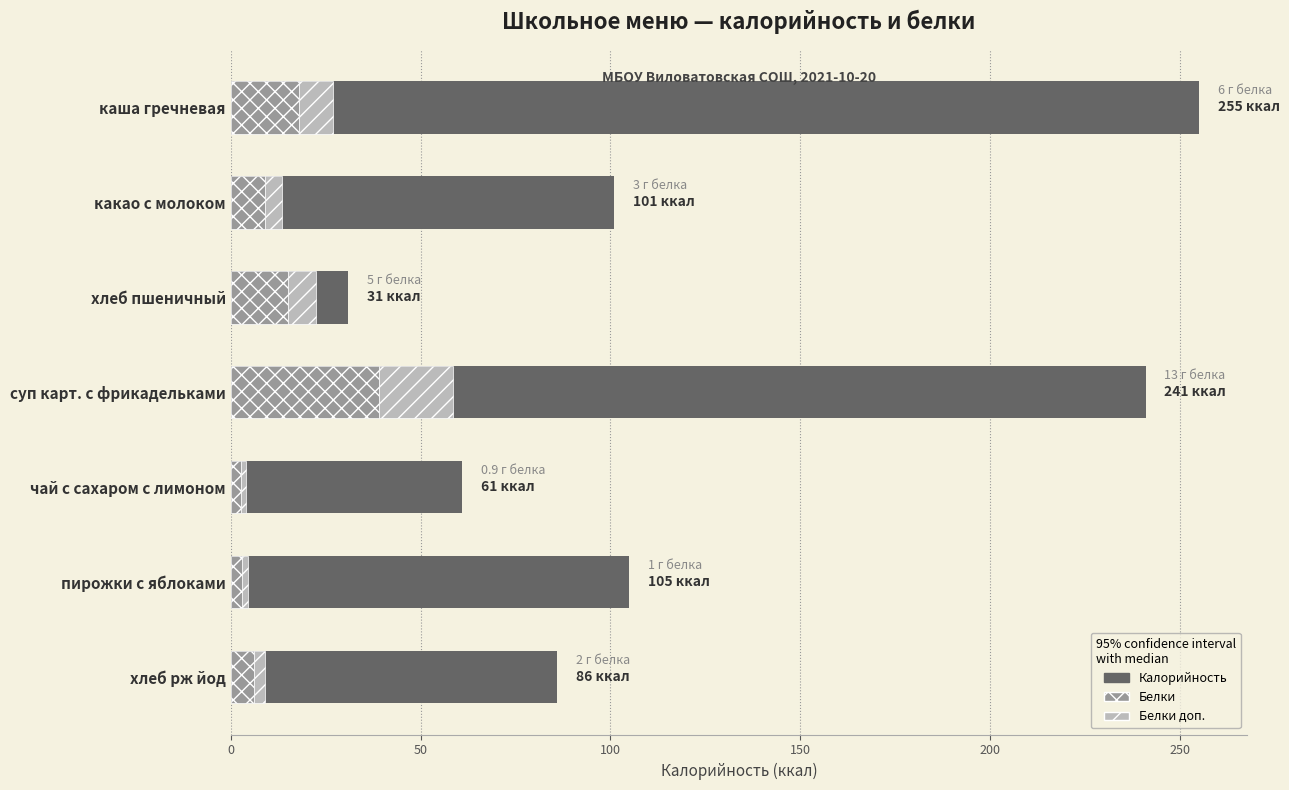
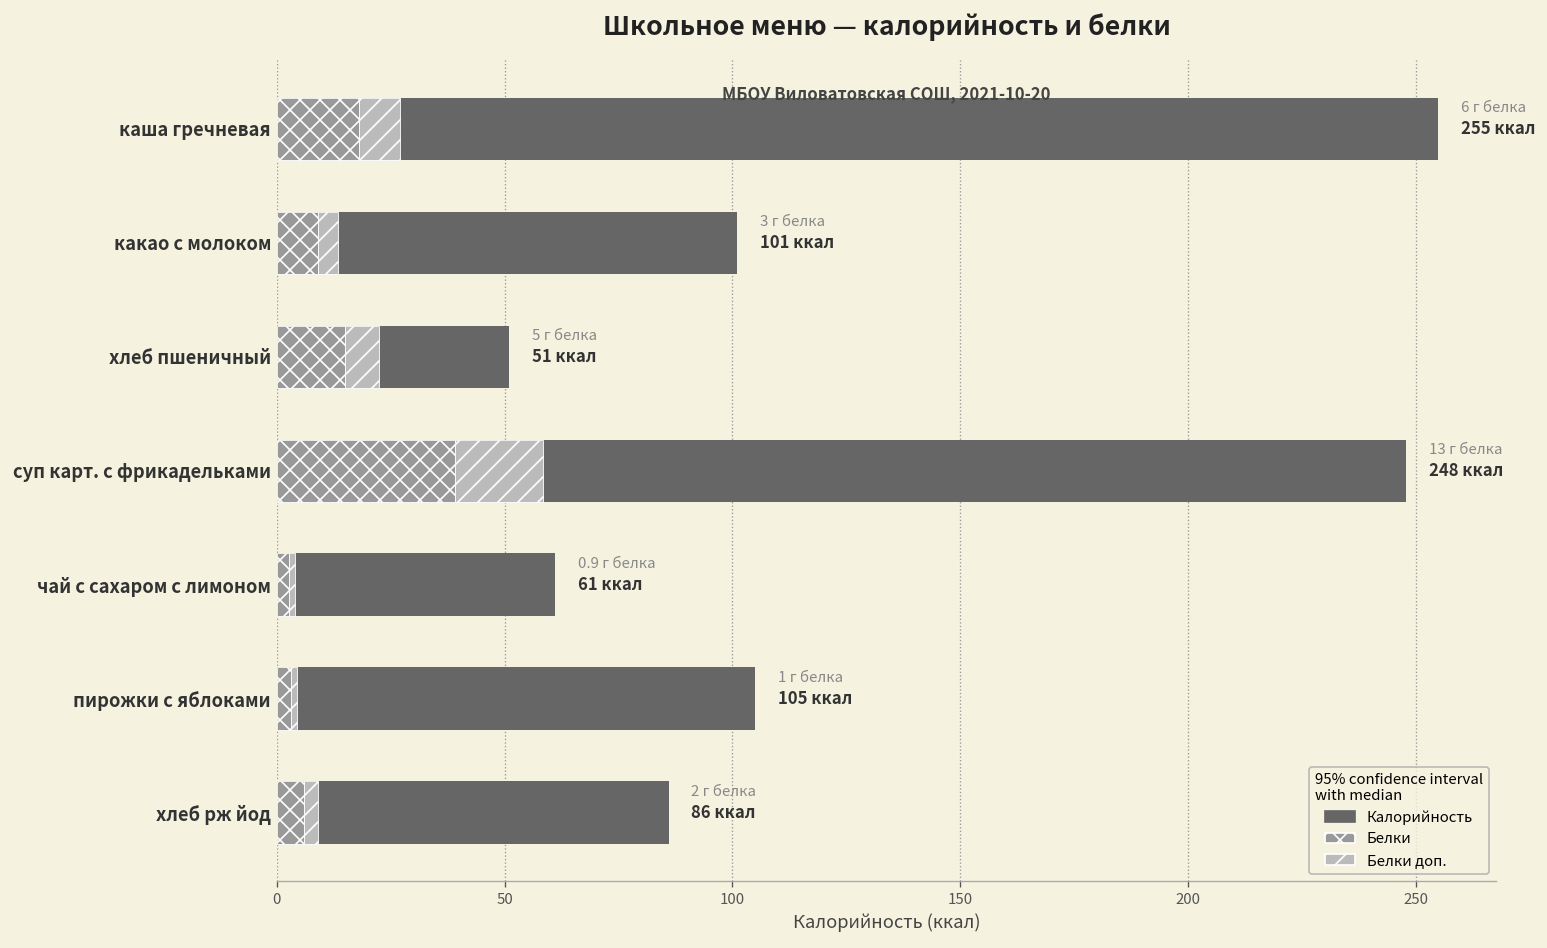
Калорийность, хлеб пшеничный: 31 -> 51
Калорийность, суп карт. с фрикадельками: 241 -> 248
